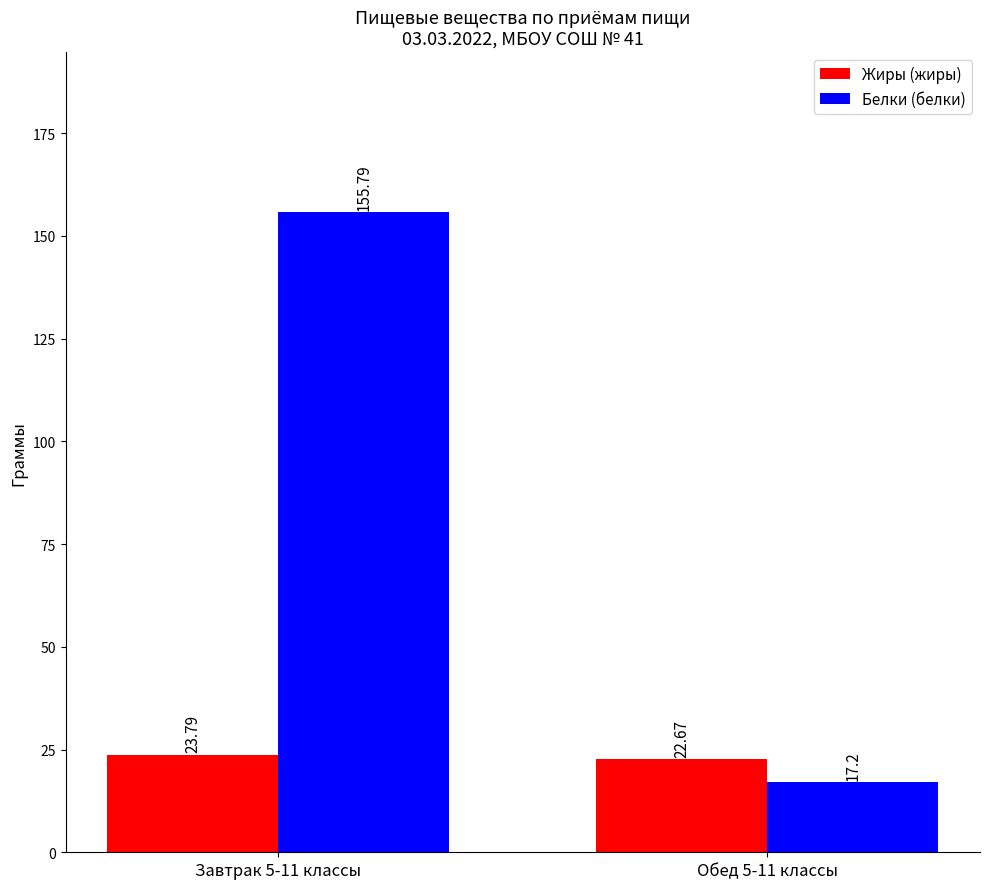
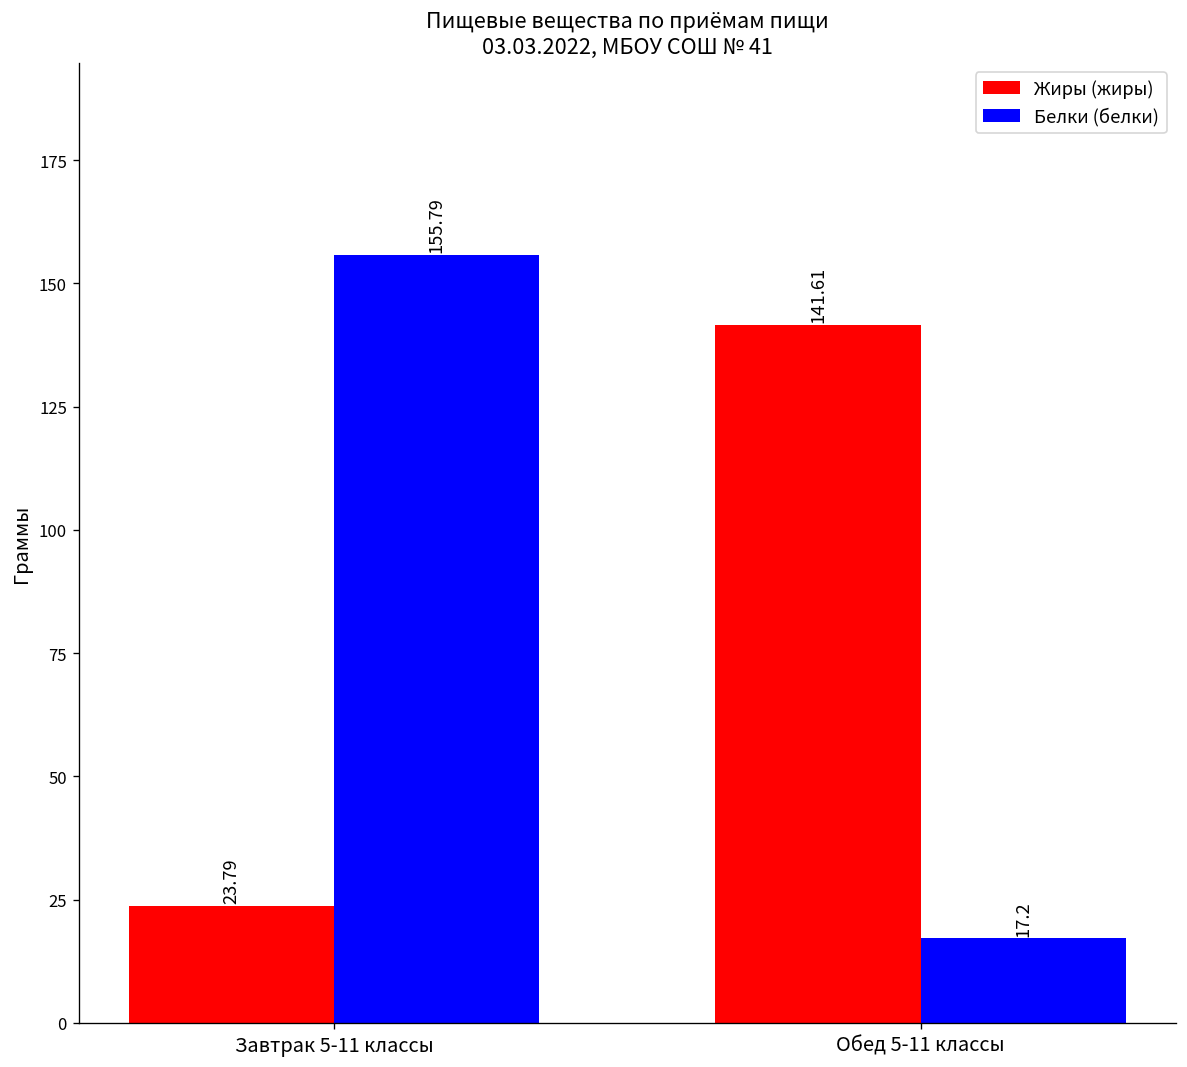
Жиры (жиры), Обед 5-11 классы: 22.67 -> 141.61
